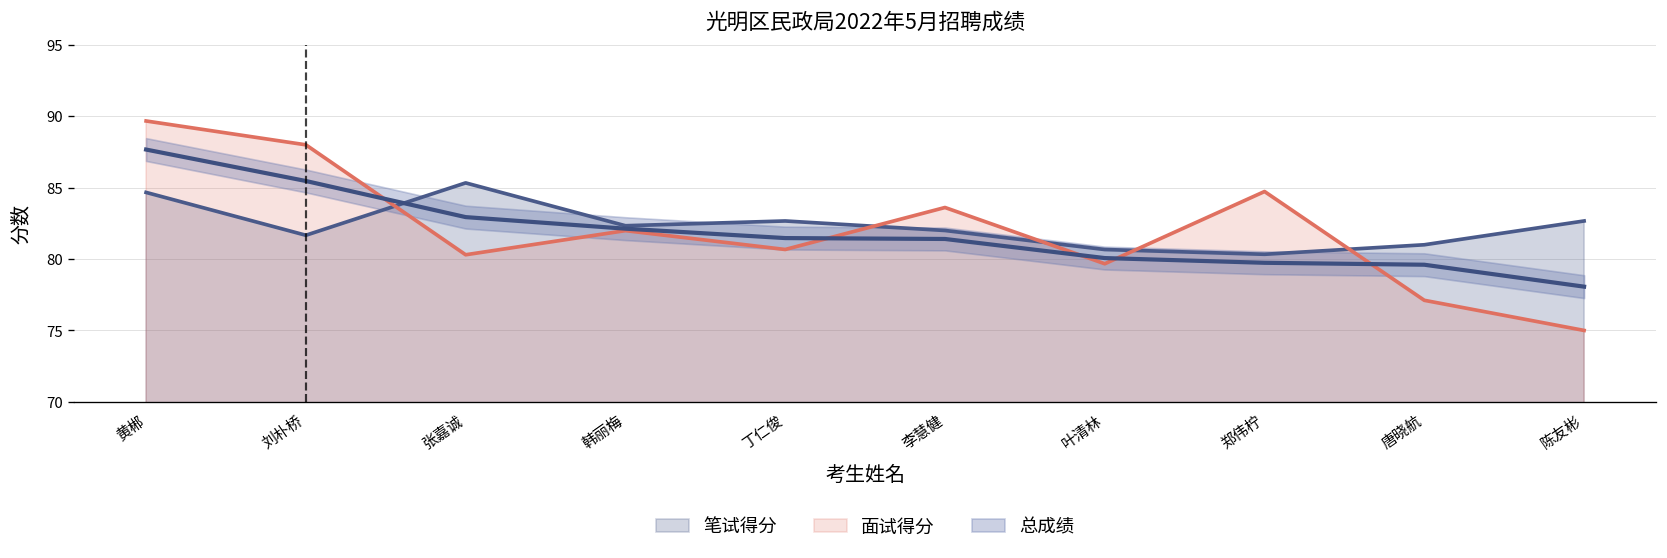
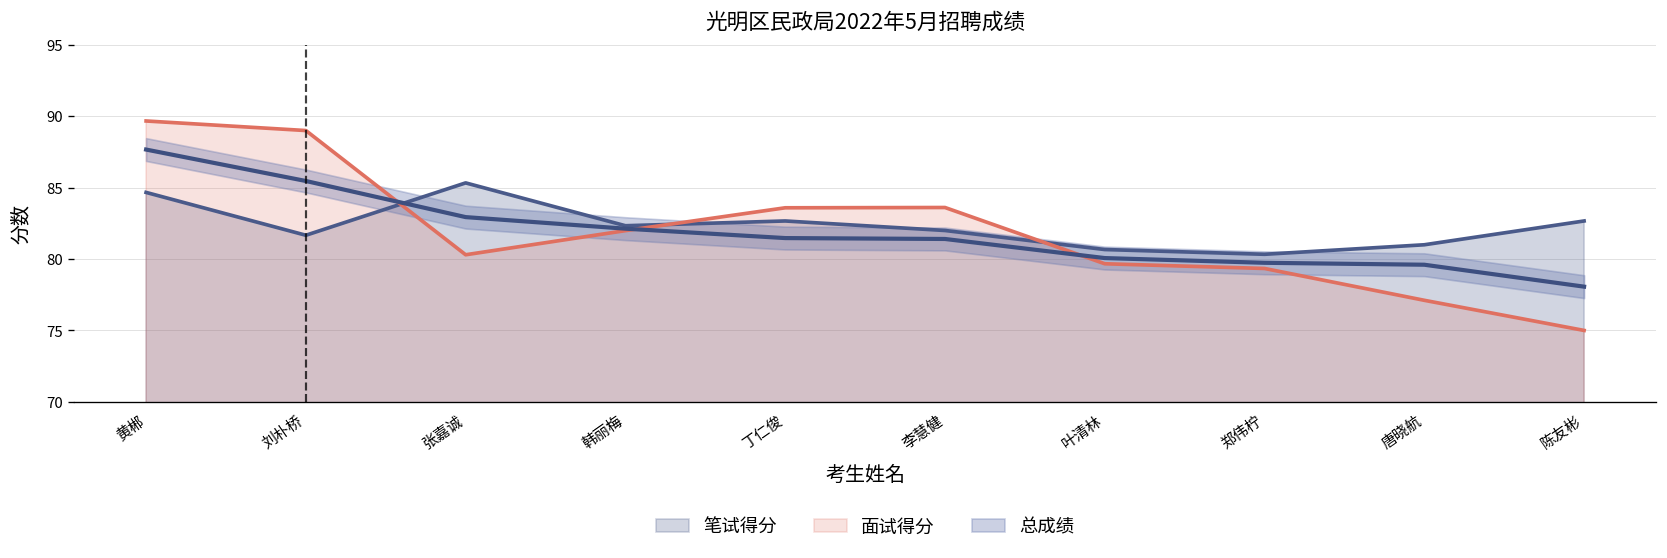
面试得分, 刘朴桥: 88 -> 89
面试得分, 丁仁俊: 80.7 -> 83.6
面试得分, 郑伟柠: 84.7 -> 79.3
